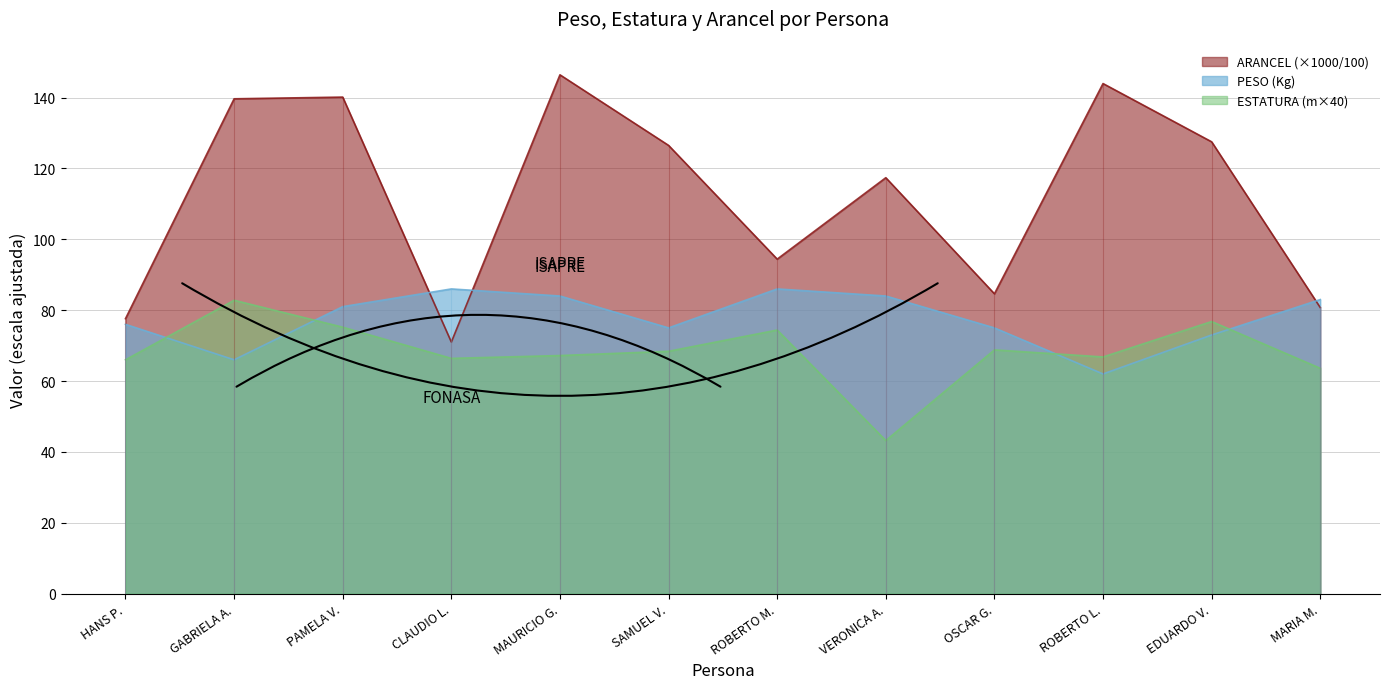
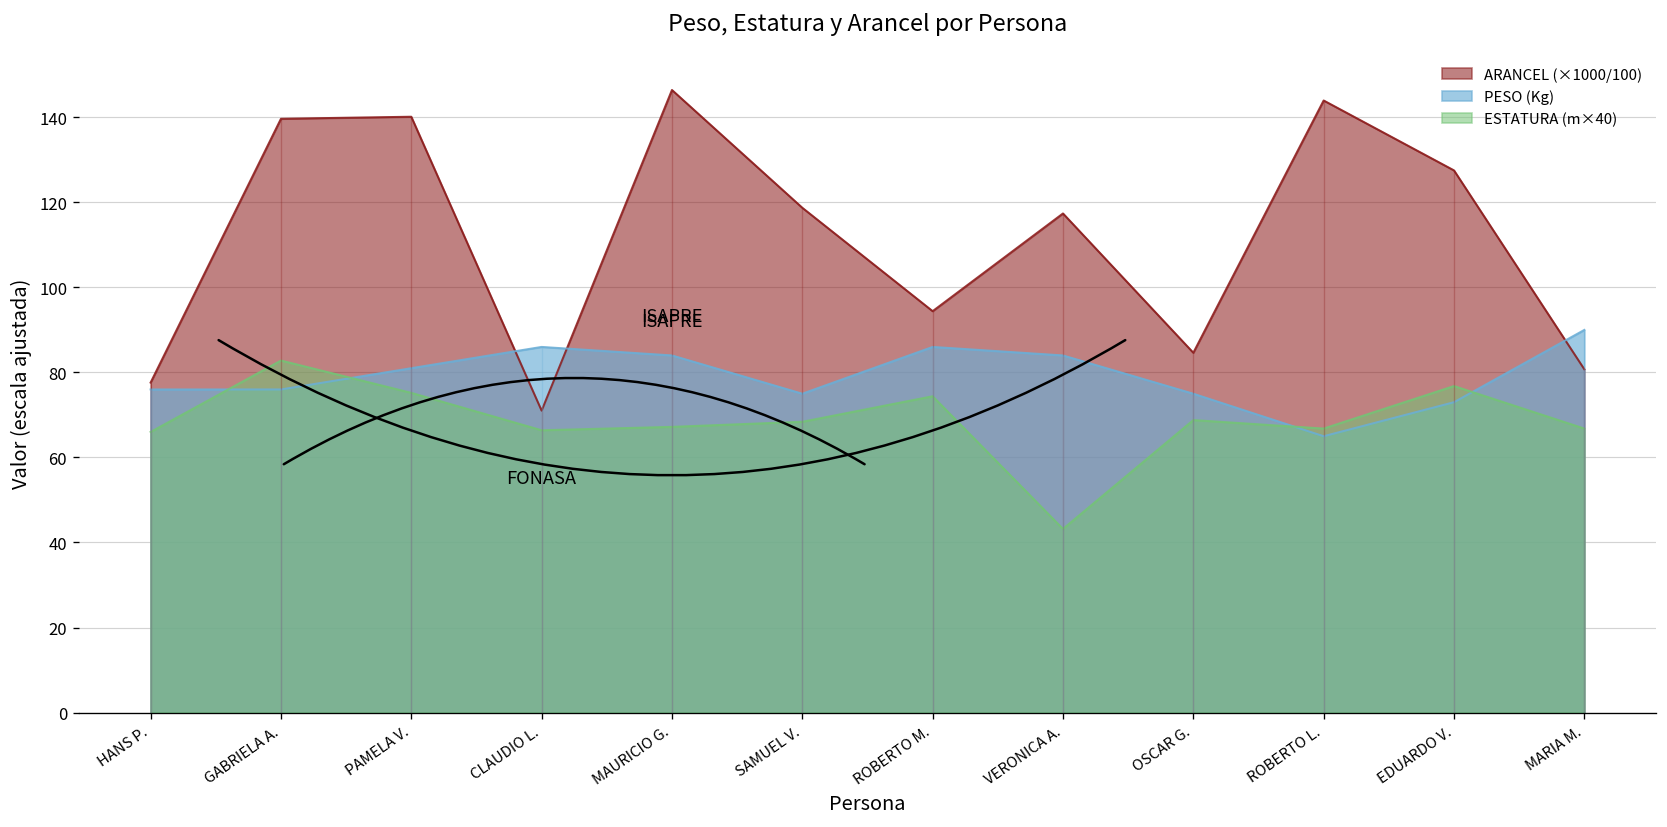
PESO (Kg), GABRIELA A.: 66 -> 76
ARANCEL (×1000/100), SAMUEL V.: 127 -> 119
PESO (Kg), ROBERTO L.: 62 -> 65
PESO (Kg), MARIA M.: 83 -> 90
ESTATURA (m×40), MARIA M.: 64 -> 67
